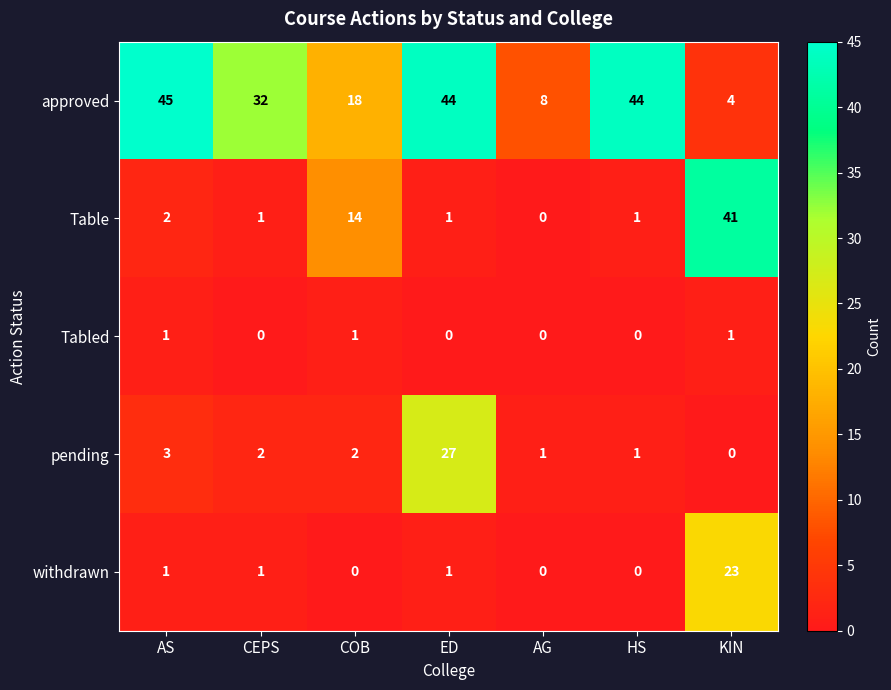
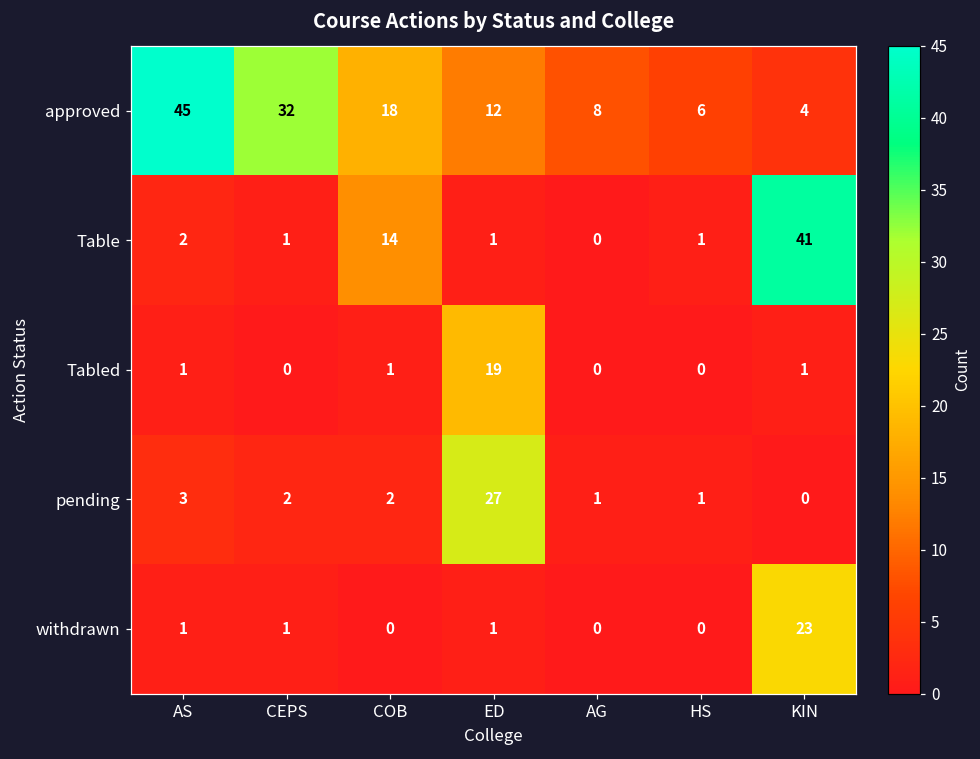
approved, ED: 44 -> 12
approved, HS: 44 -> 6
Tabled, ED: 0 -> 19
